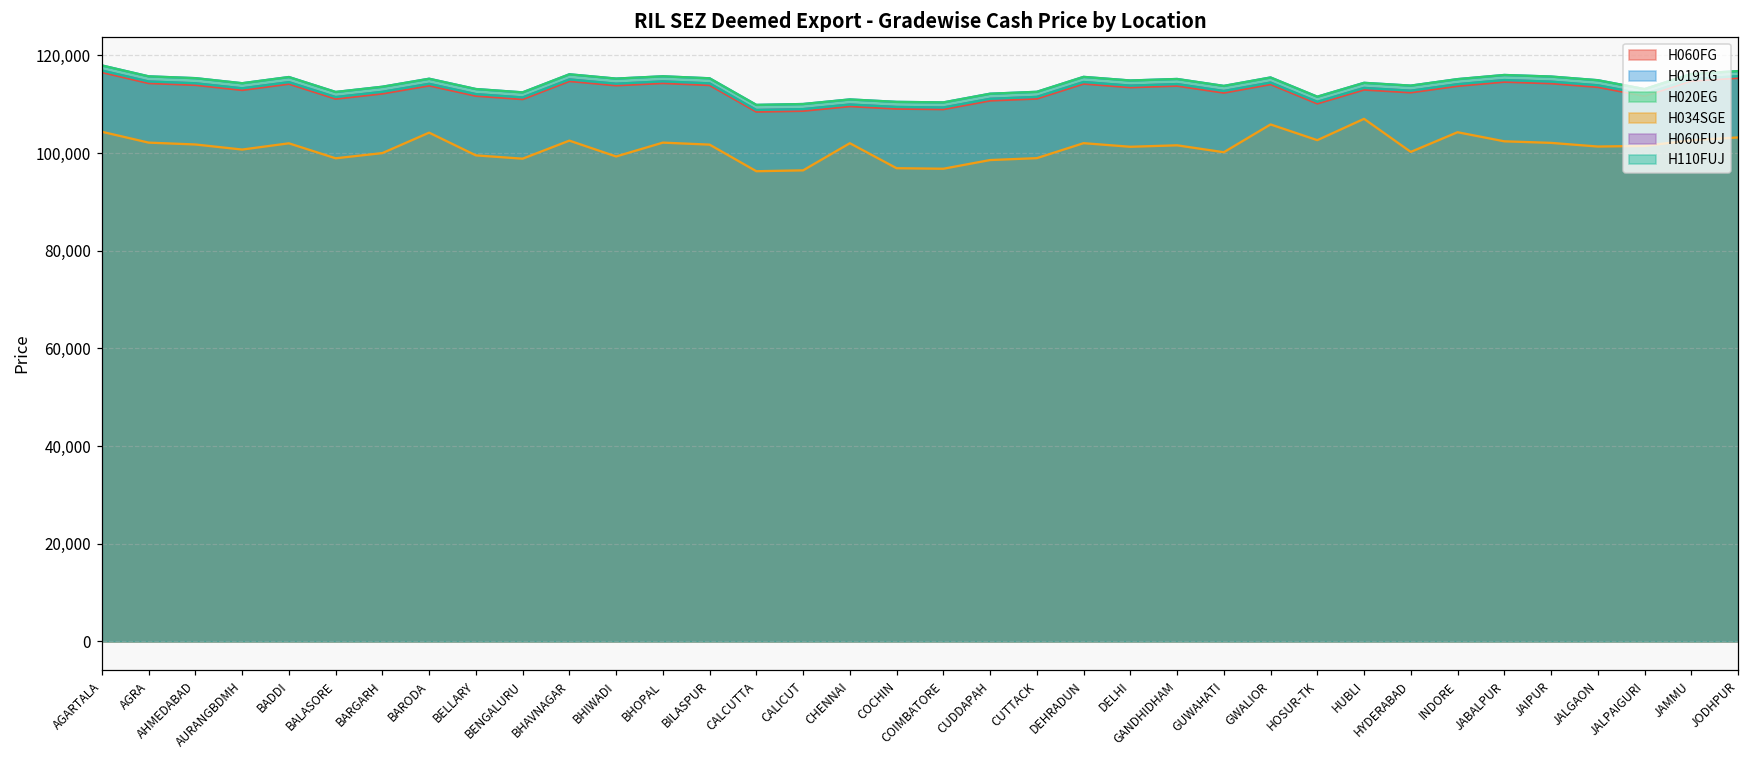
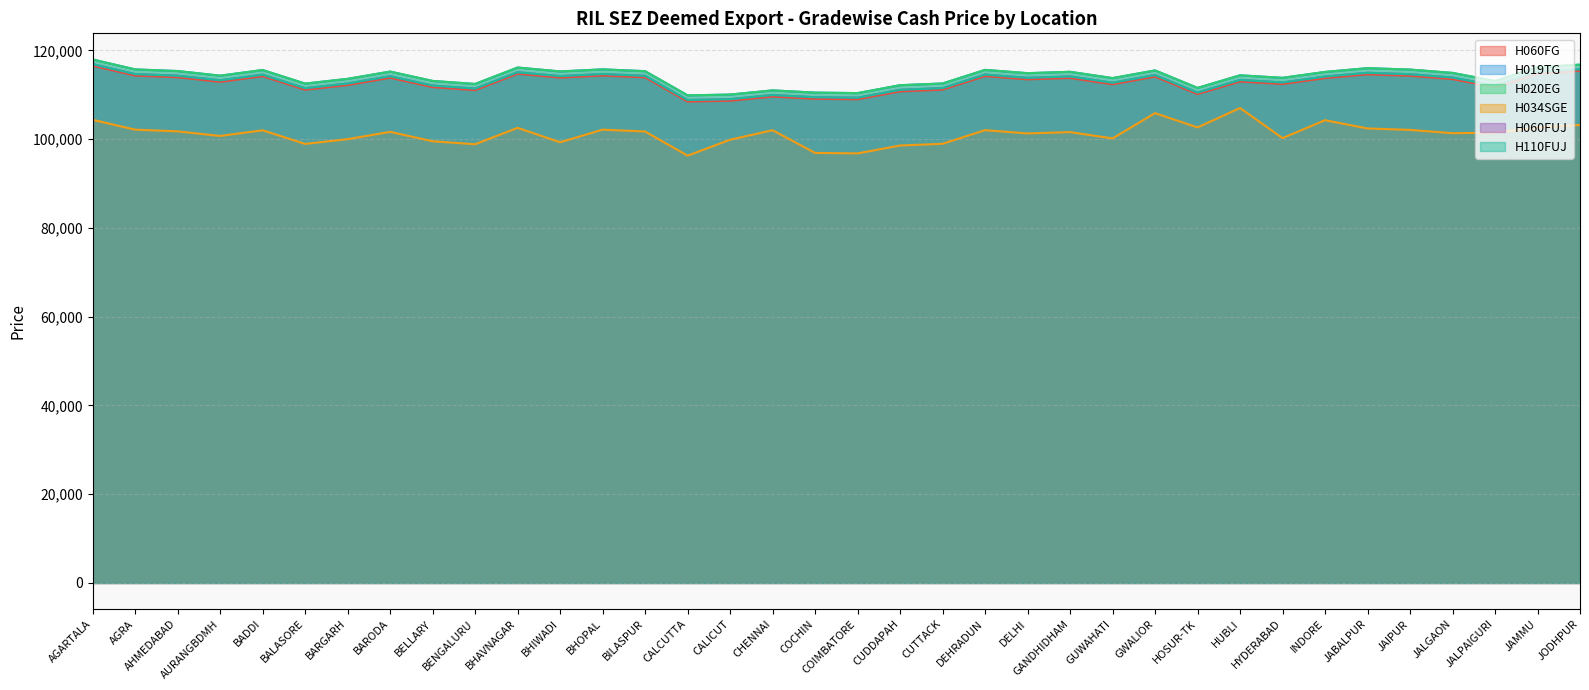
H034SGE, BARODA: 104,000 -> 102,000
H034SGE, CALICUT: 96,000 -> 100,000
